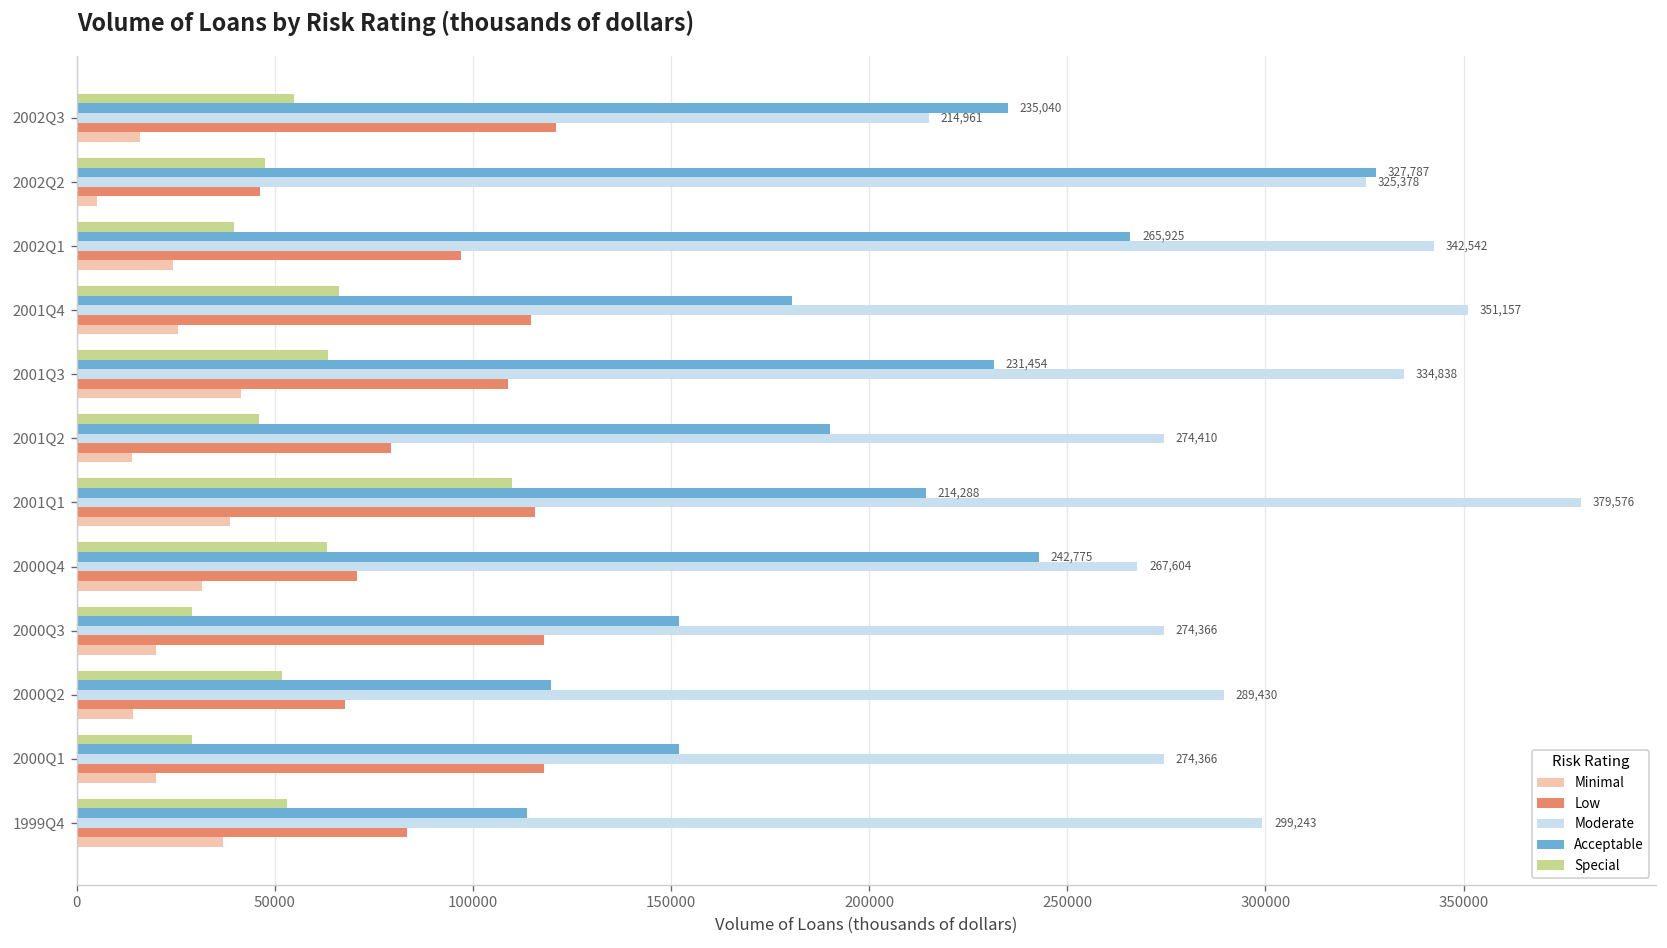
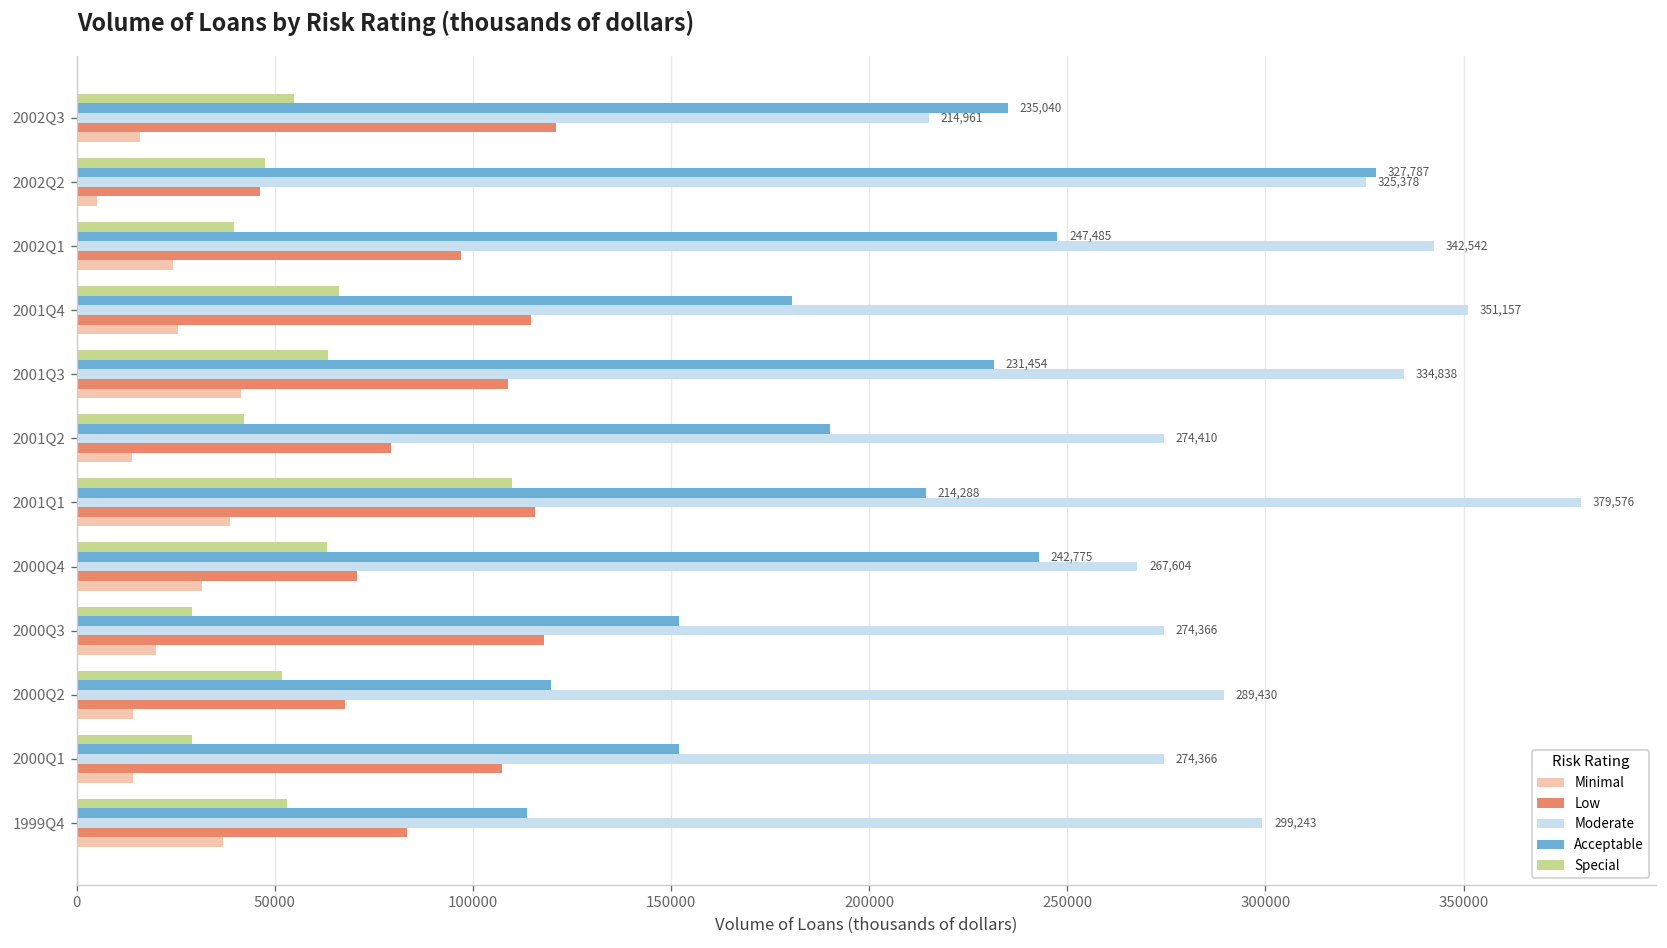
Acceptable, 2002Q1: 265,925 -> 247,485
Special, 2001Q2: 46000 -> 42000
Low, 2000Q1: 118000 -> 107000
Minimal, 2000Q1: 20000 -> 14000
